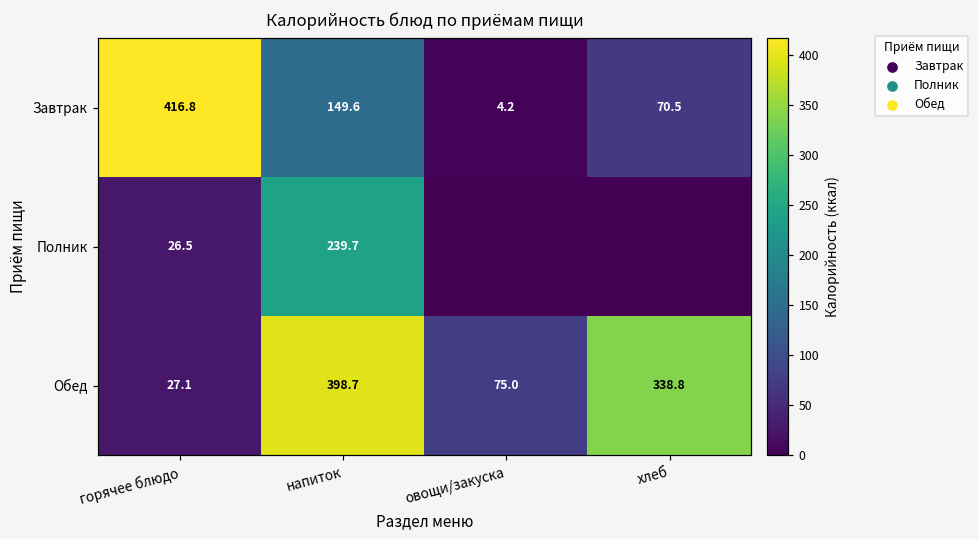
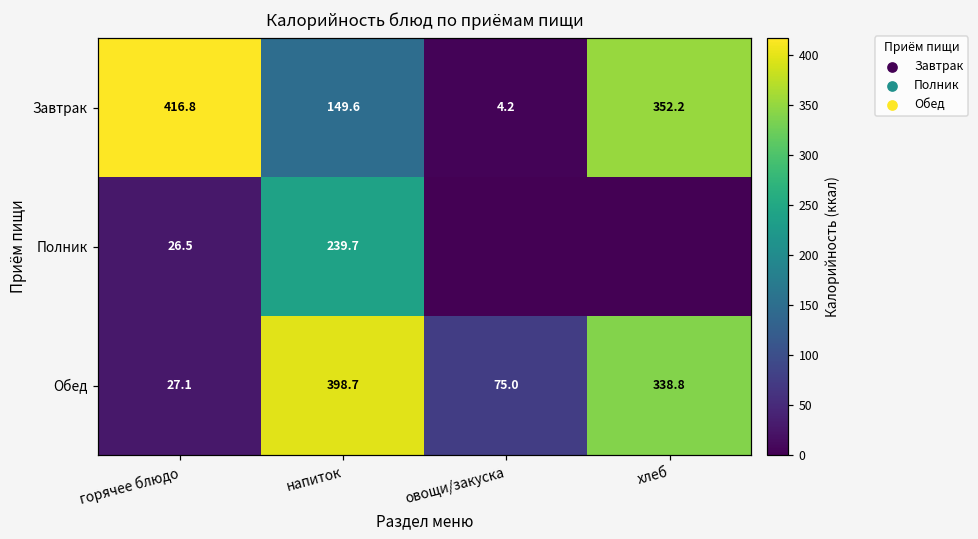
Завтрак, хлеб: 70.5 -> 352.2
